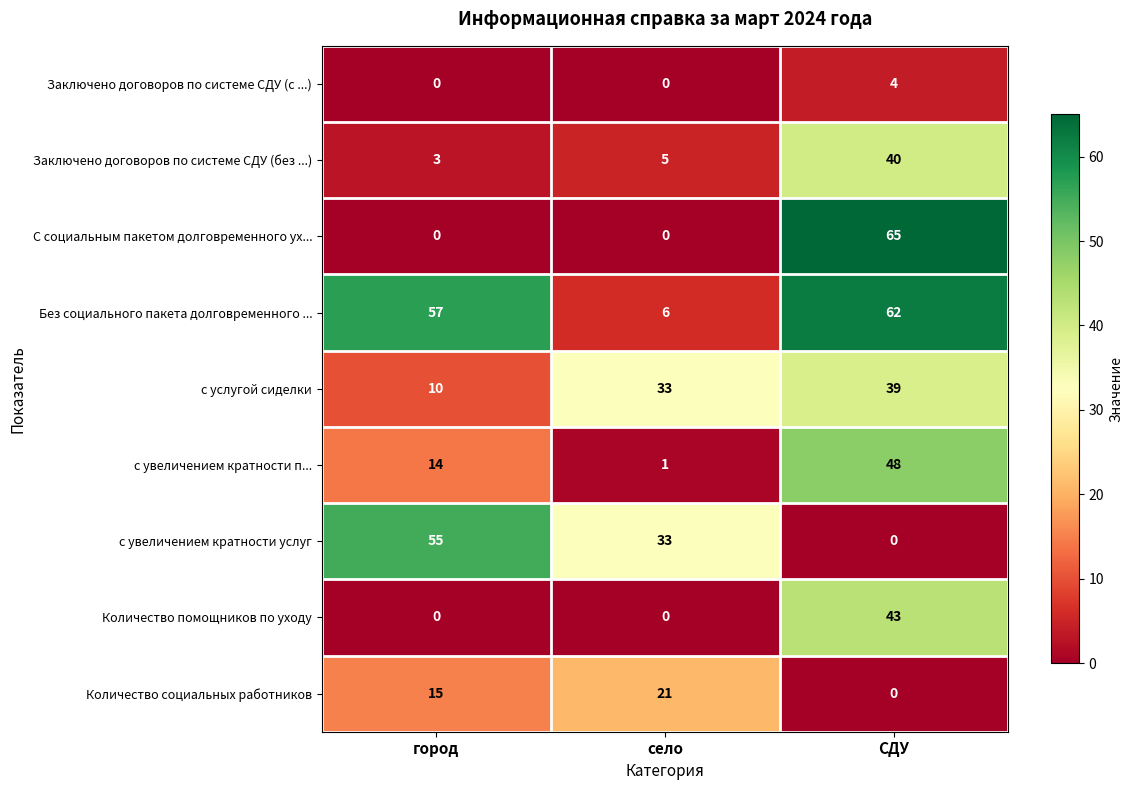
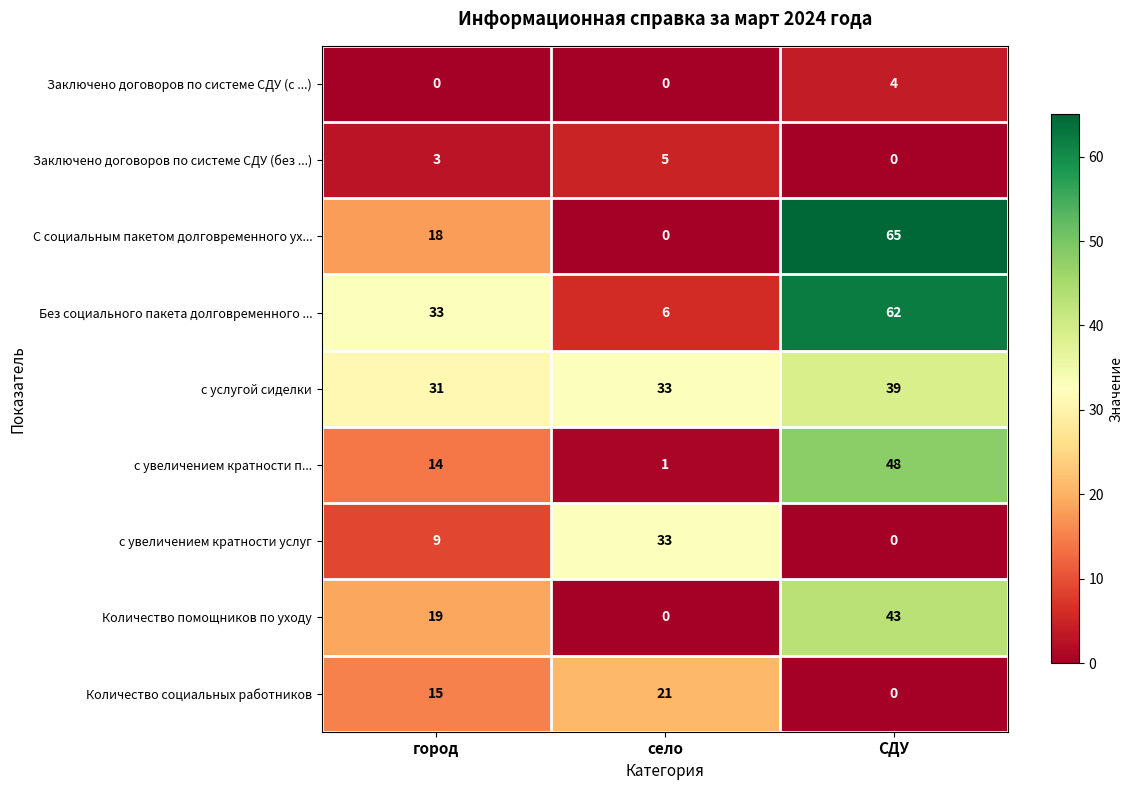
Заключено договоров по системе СДУ (без ...), СДУ: 40 -> 0
С социальным пакетом долговременного ух..., город: 0 -> 18
Без социального пакета долговременного ..., город: 57 -> 33
с услугой сиделки, город: 10 -> 31
с увеличением кратности услуг, город: 55 -> 9
Количество помощников по уходу, город: 0 -> 19
